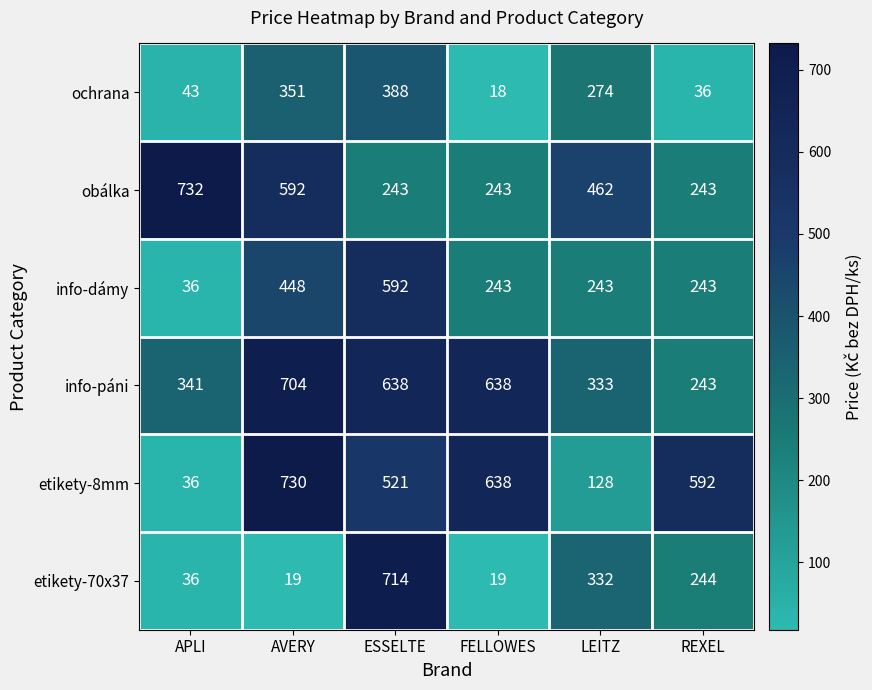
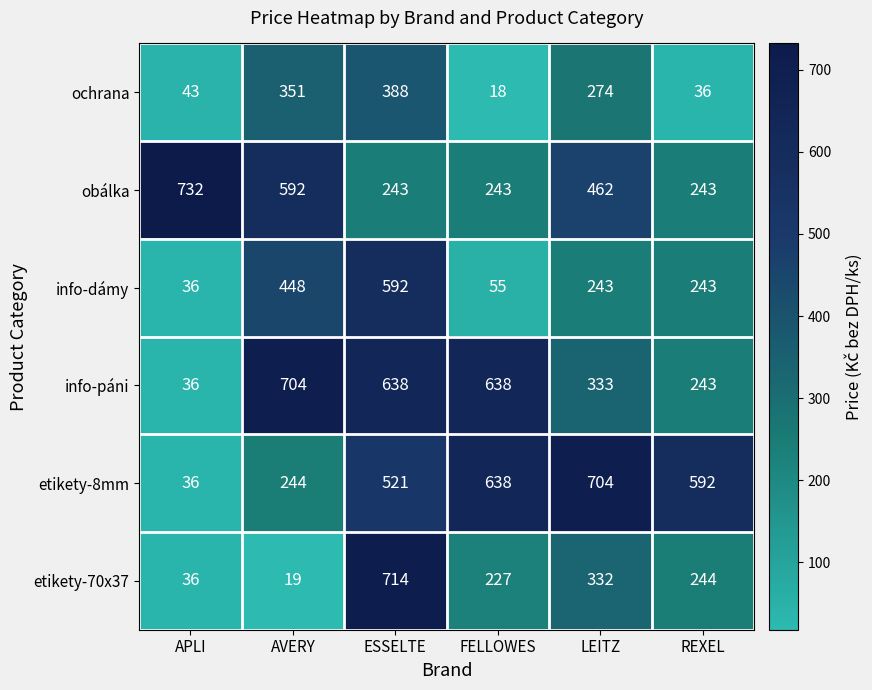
info-dámy, FELLOWES: 243 -> 55
info-páni, APLI: 341 -> 36
etikety-8mm, AVERY: 730 -> 244
etikety-8mm, LEITZ: 128 -> 704
etikety-70x37, FELLOWES: 19 -> 227
